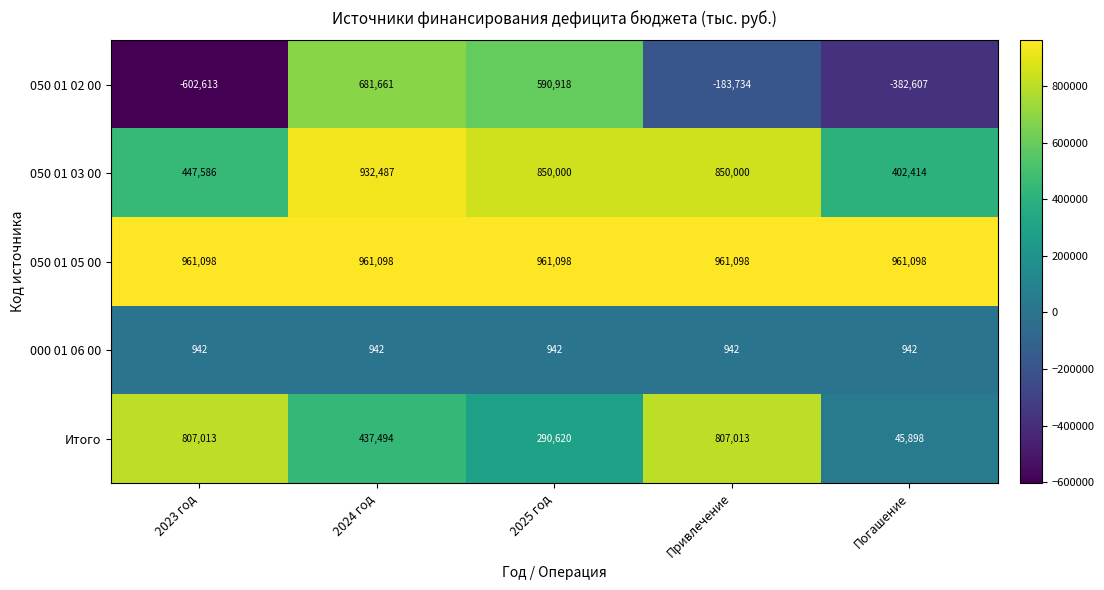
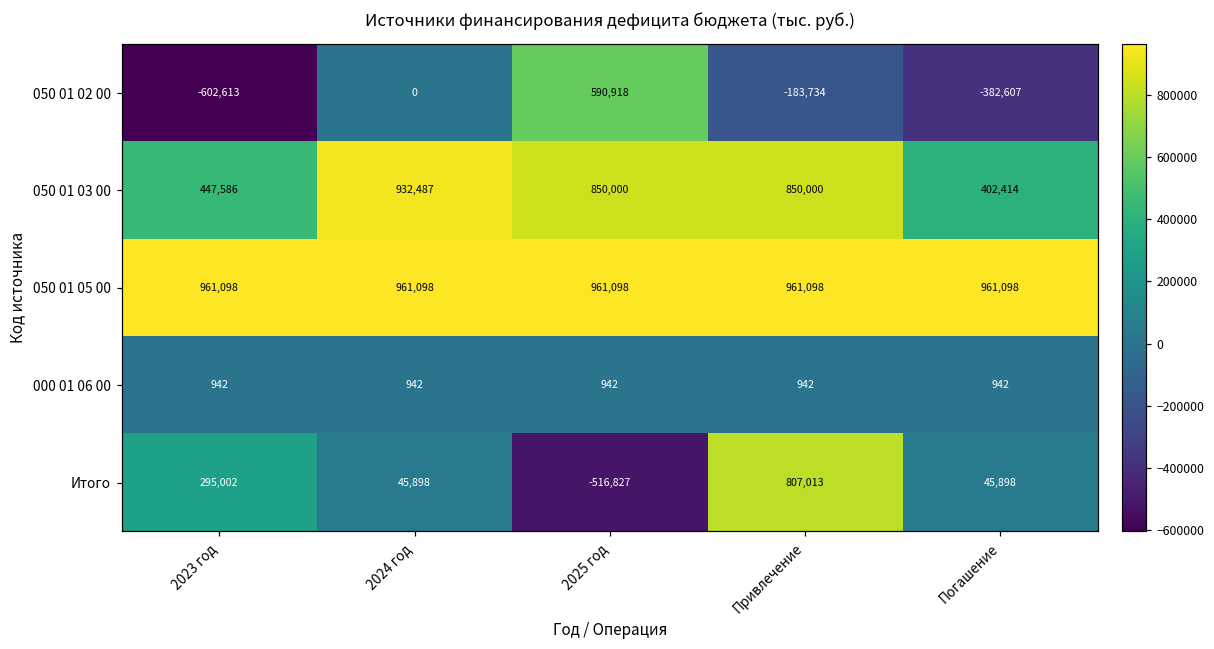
050 01 02 00, 2024 год: 681,661 -> 0
Итого, 2023 год: 807,013 -> 295,002
Итого, 2024 год: 437,494 -> 45,898
Итого, 2025 год: 290,620 -> -516,827
